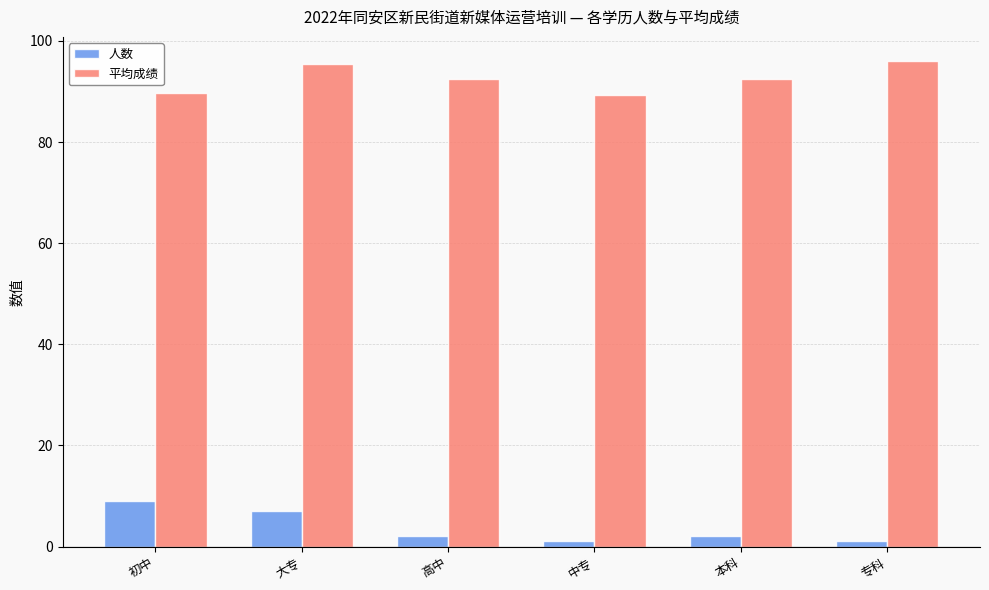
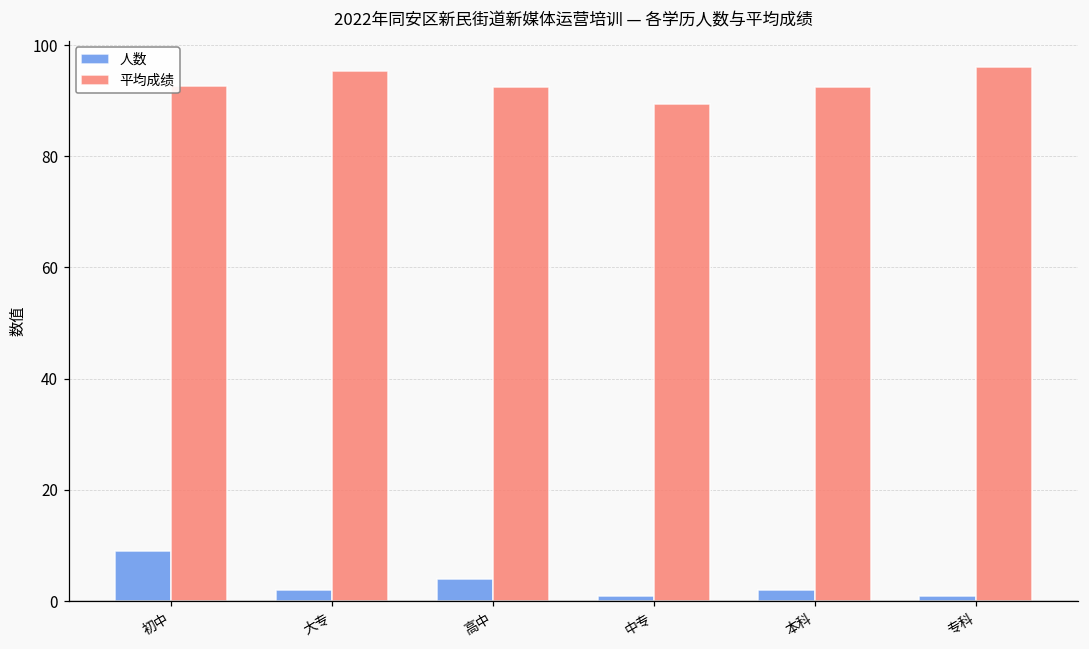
平均成绩, 初中: 90 -> 93
人数, 大专: 7 -> 2
人数, 高中: 2 -> 4
